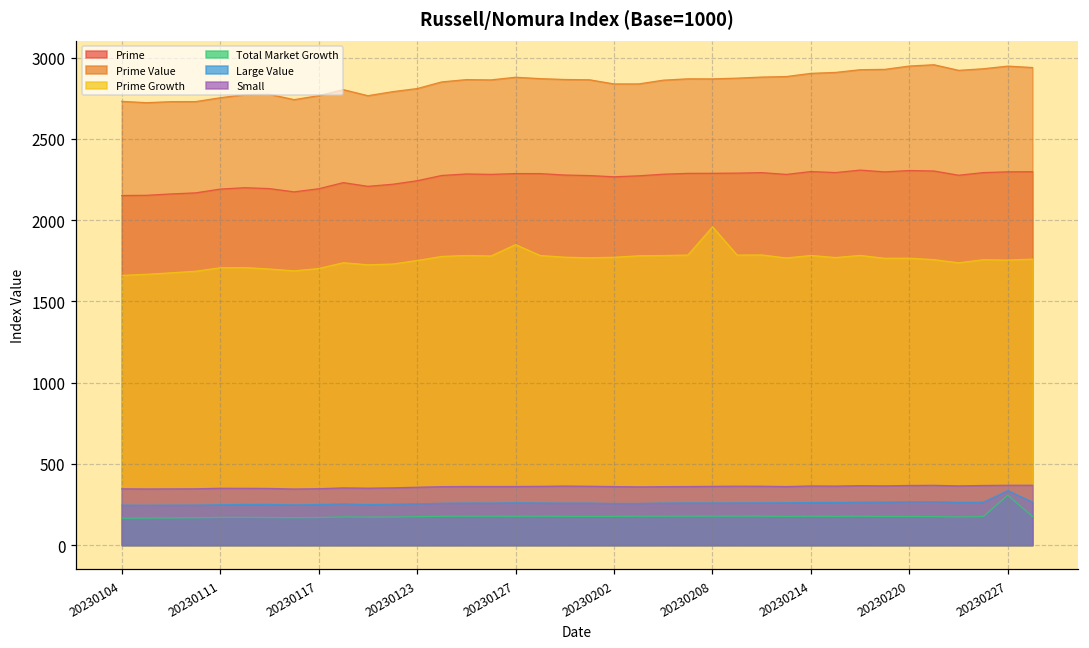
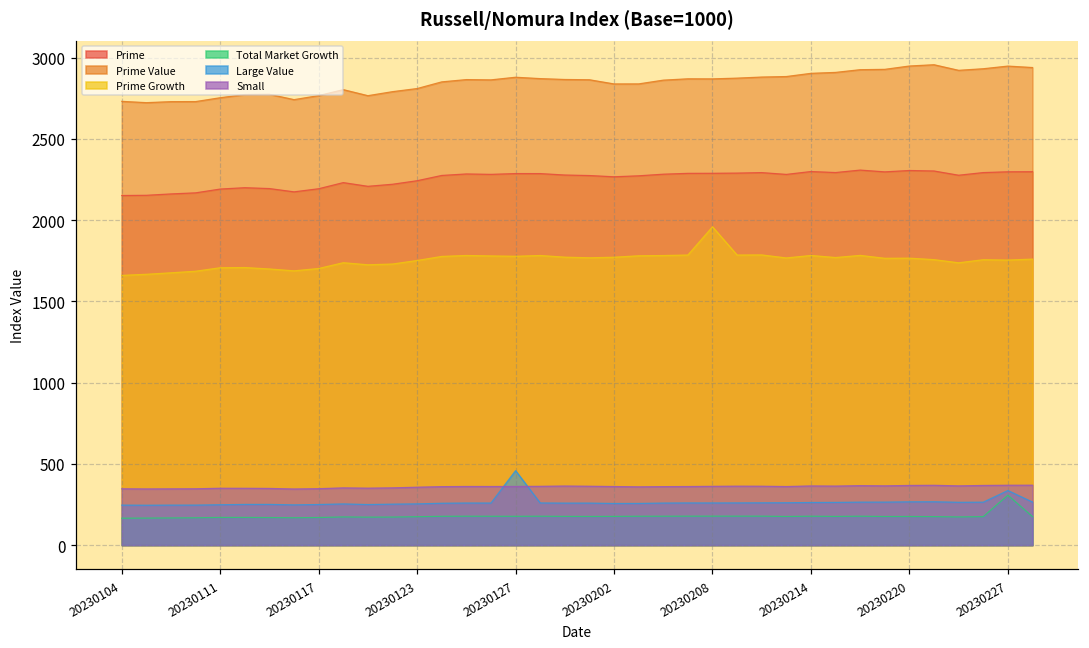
Prime Growth, 20230127: 1850 -> 1780
Large Value, 20230127: 260 -> 460
